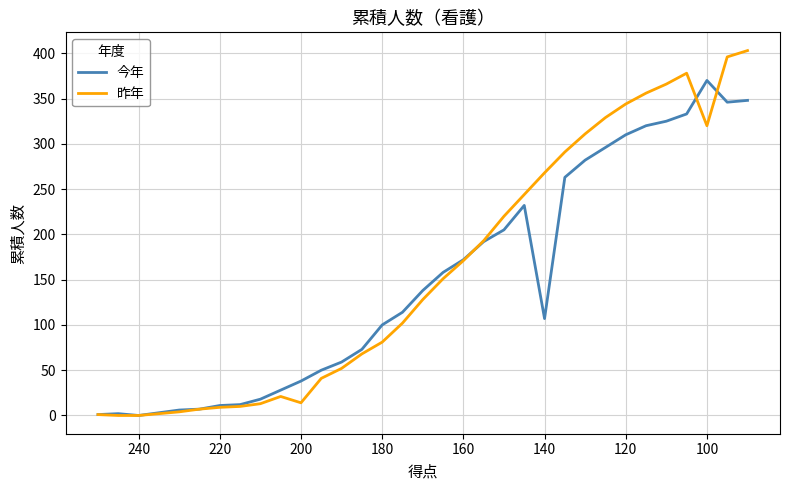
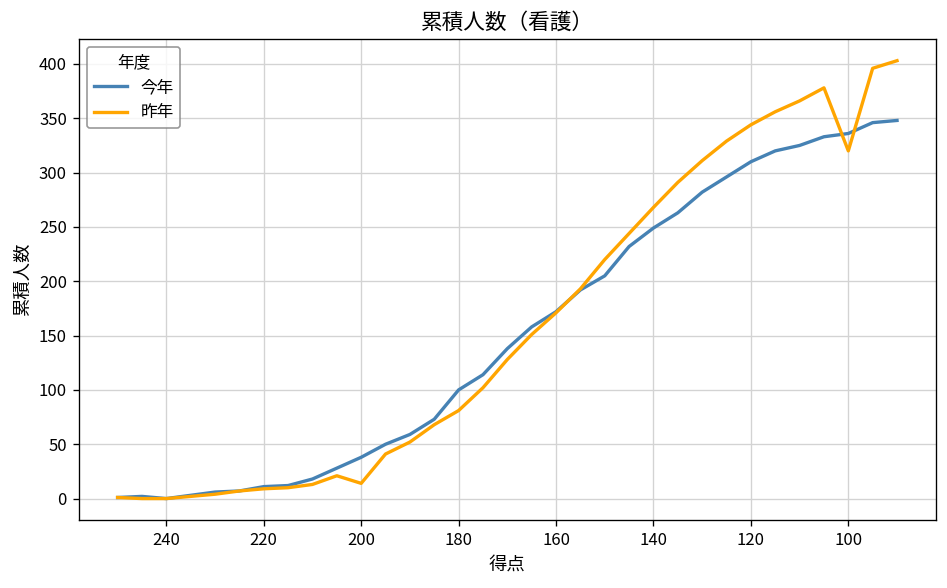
今年, 140: 110 -> 250
今年, 100: 370 -> 340
